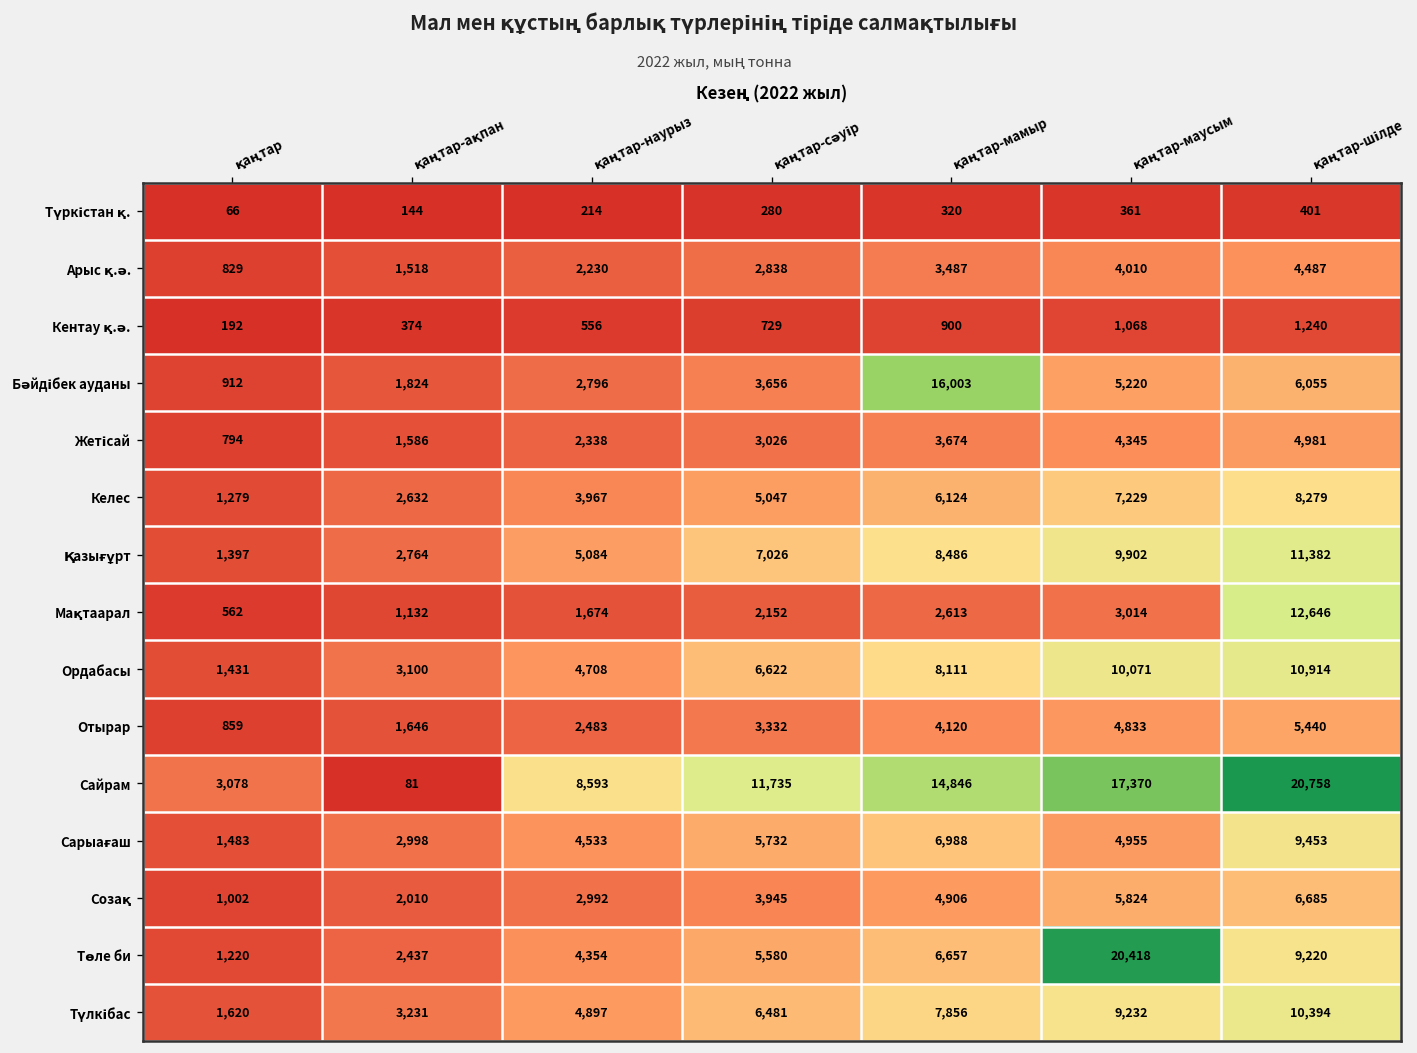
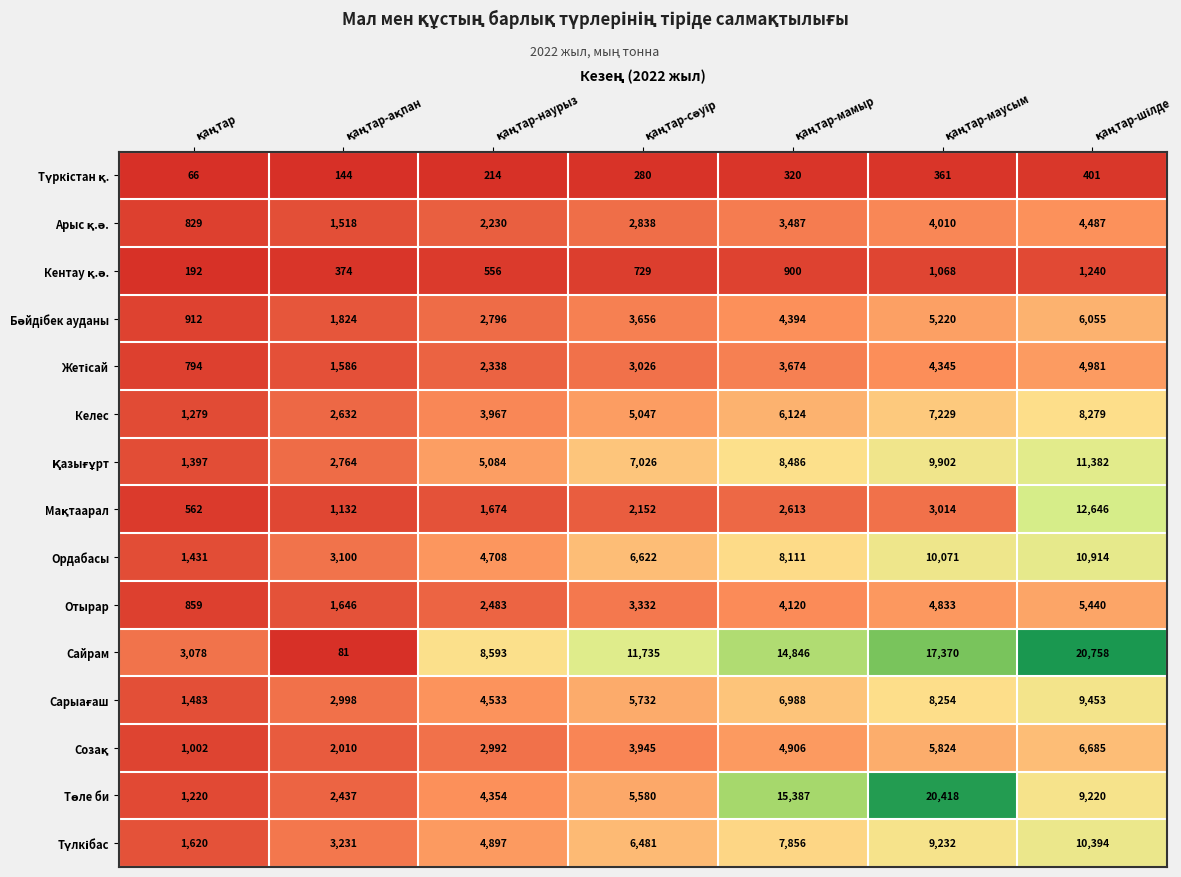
Бәйдібек ауданы, қаңтар-мамыр: 16,003 -> 4,394
Сарыағаш, қаңтар-маусым: 4,955 -> 8,254
Төле би, қаңтар-мамыр: 6,657 -> 15,387
